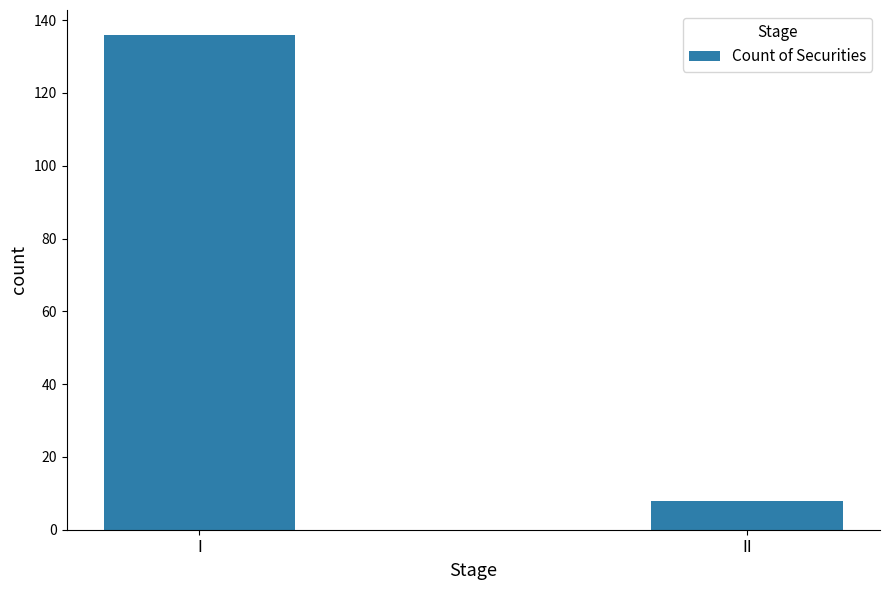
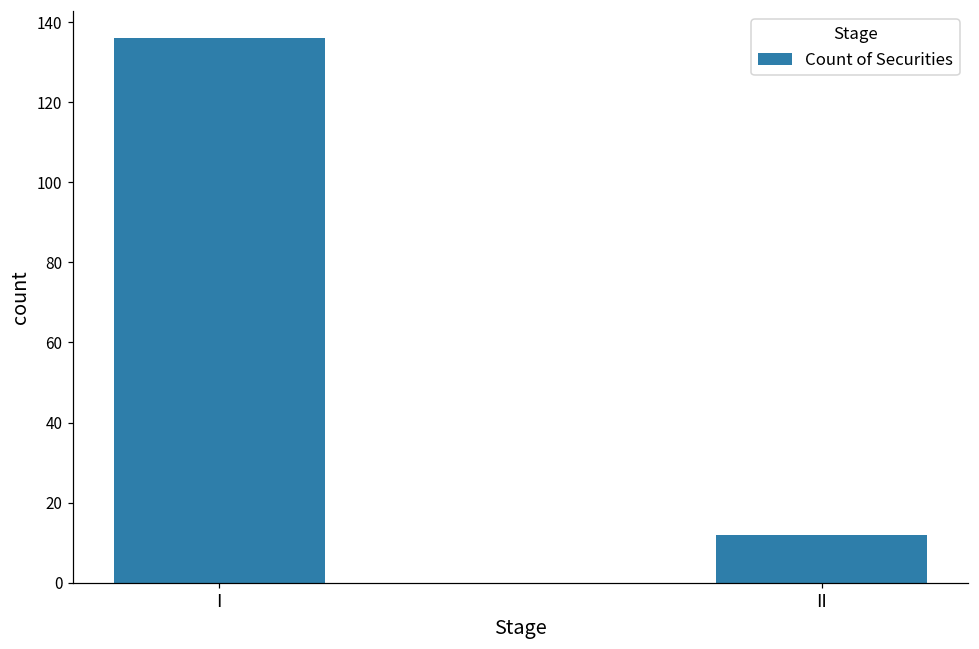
II: 8 -> 12
